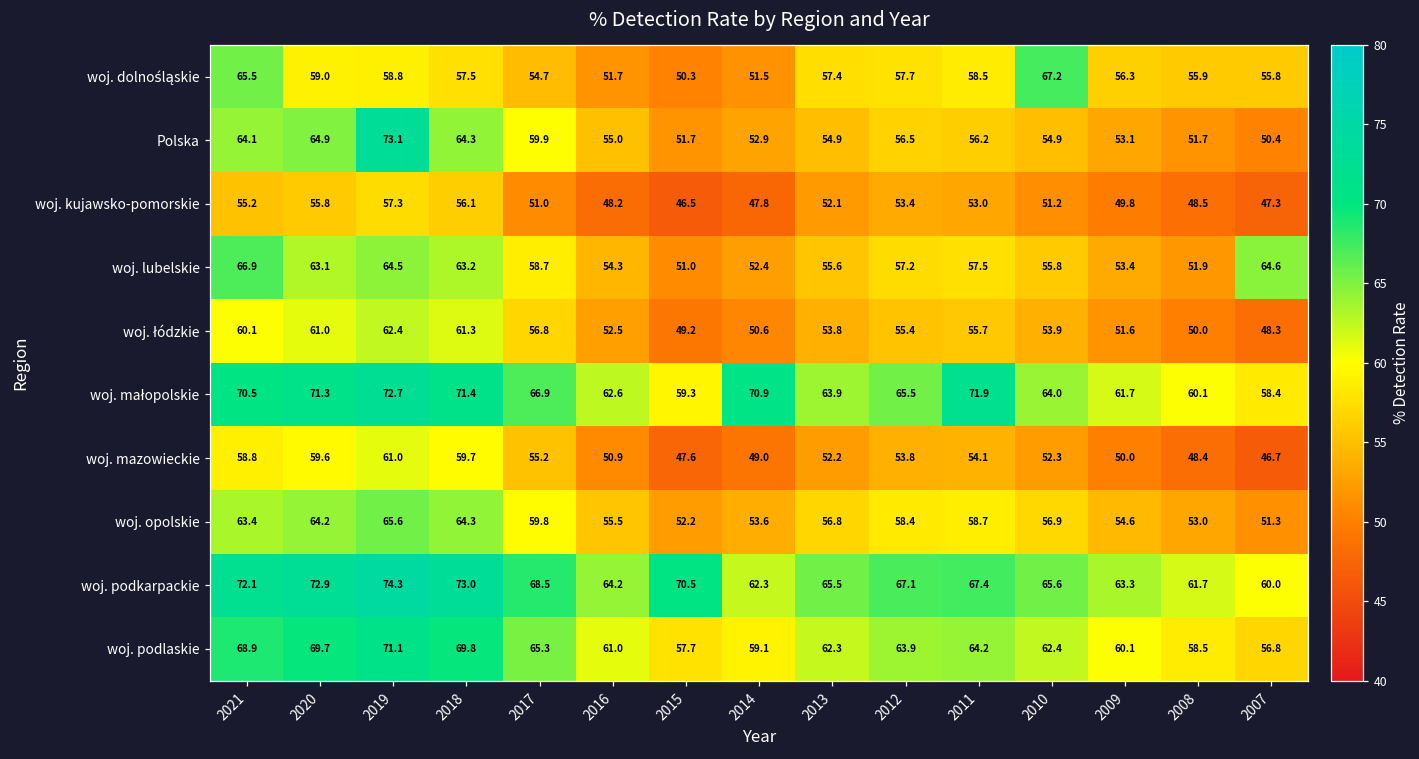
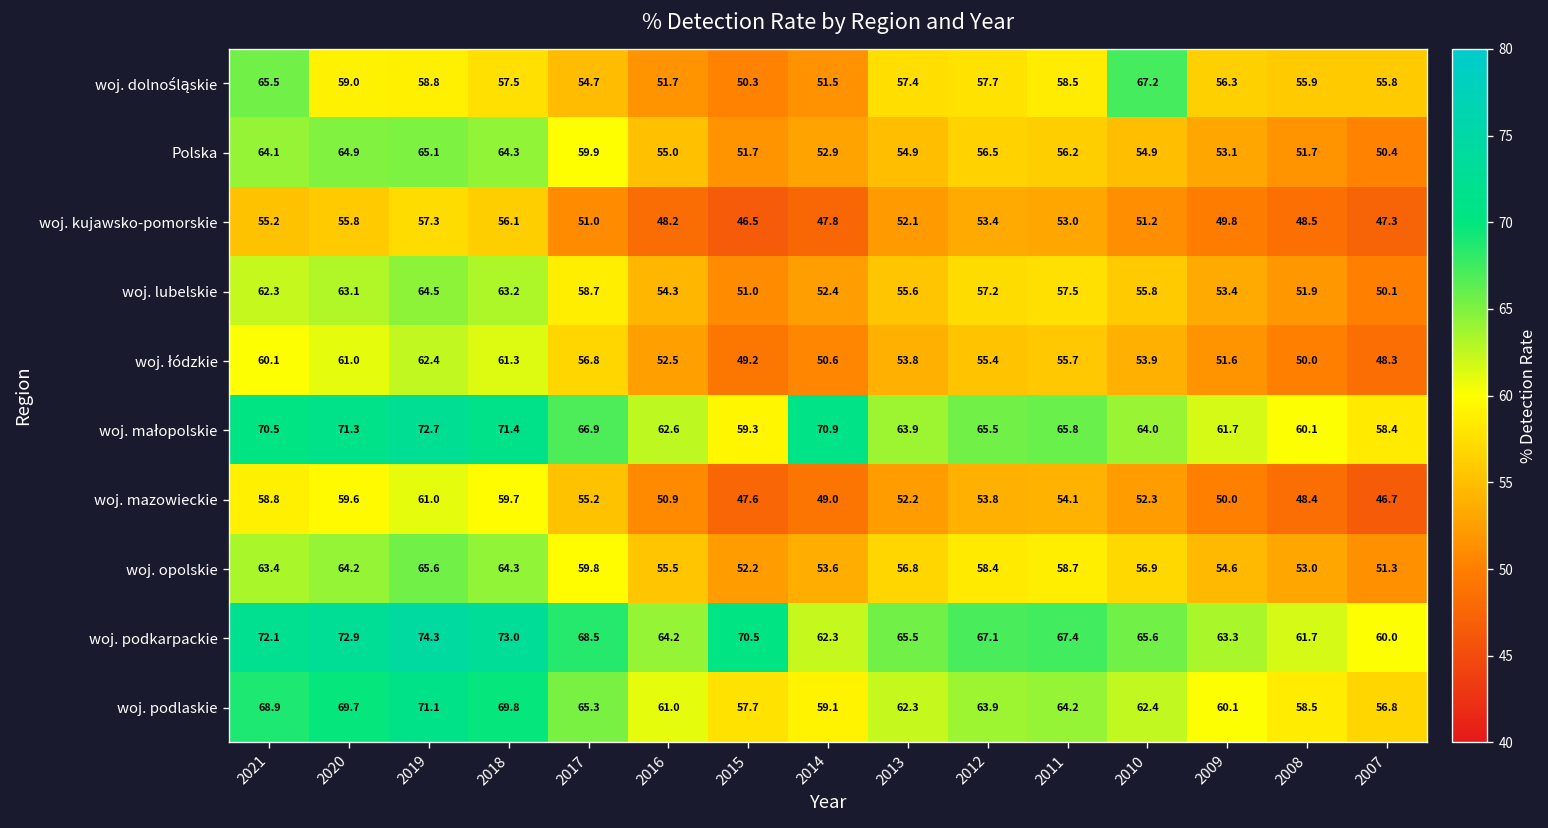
Polska, 2019: 73.1 -> 65.1
woj. lubelskie, 2021: 66.9 -> 62.3
woj. lubelskie, 2007: 64.6 -> 50.1
woj. małopolskie, 2011: 71.9 -> 65.8
